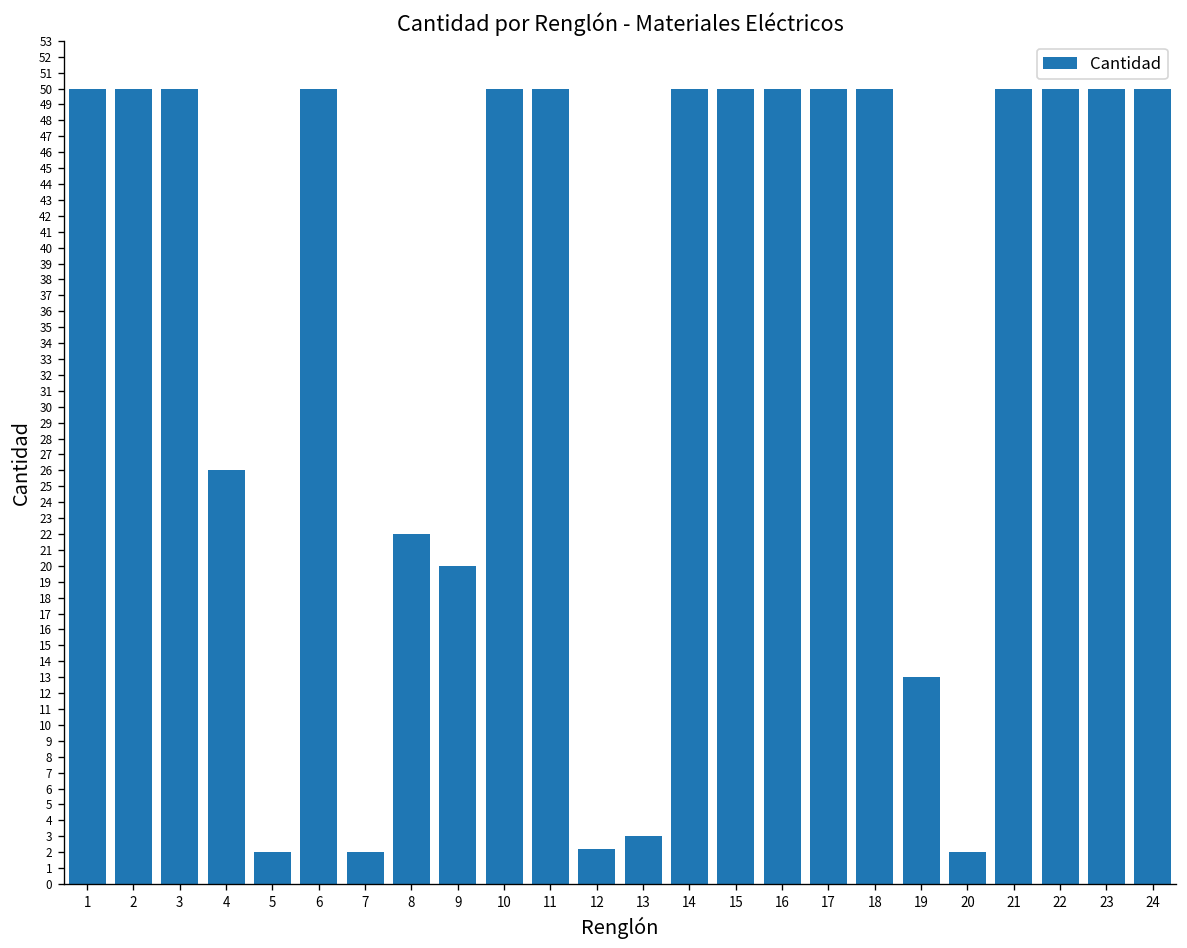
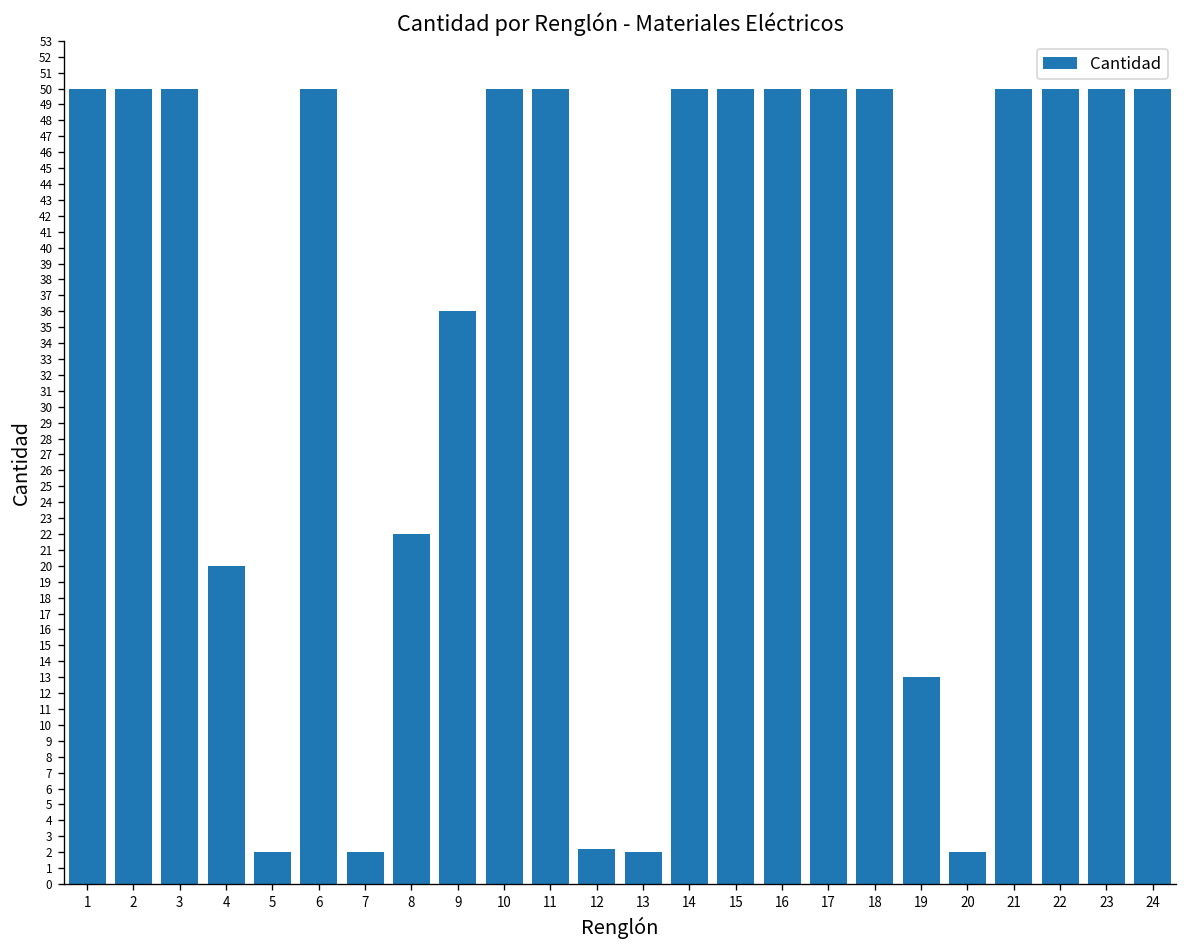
4: 26 -> 20
9: 20 -> 36
13: 3 -> 2
